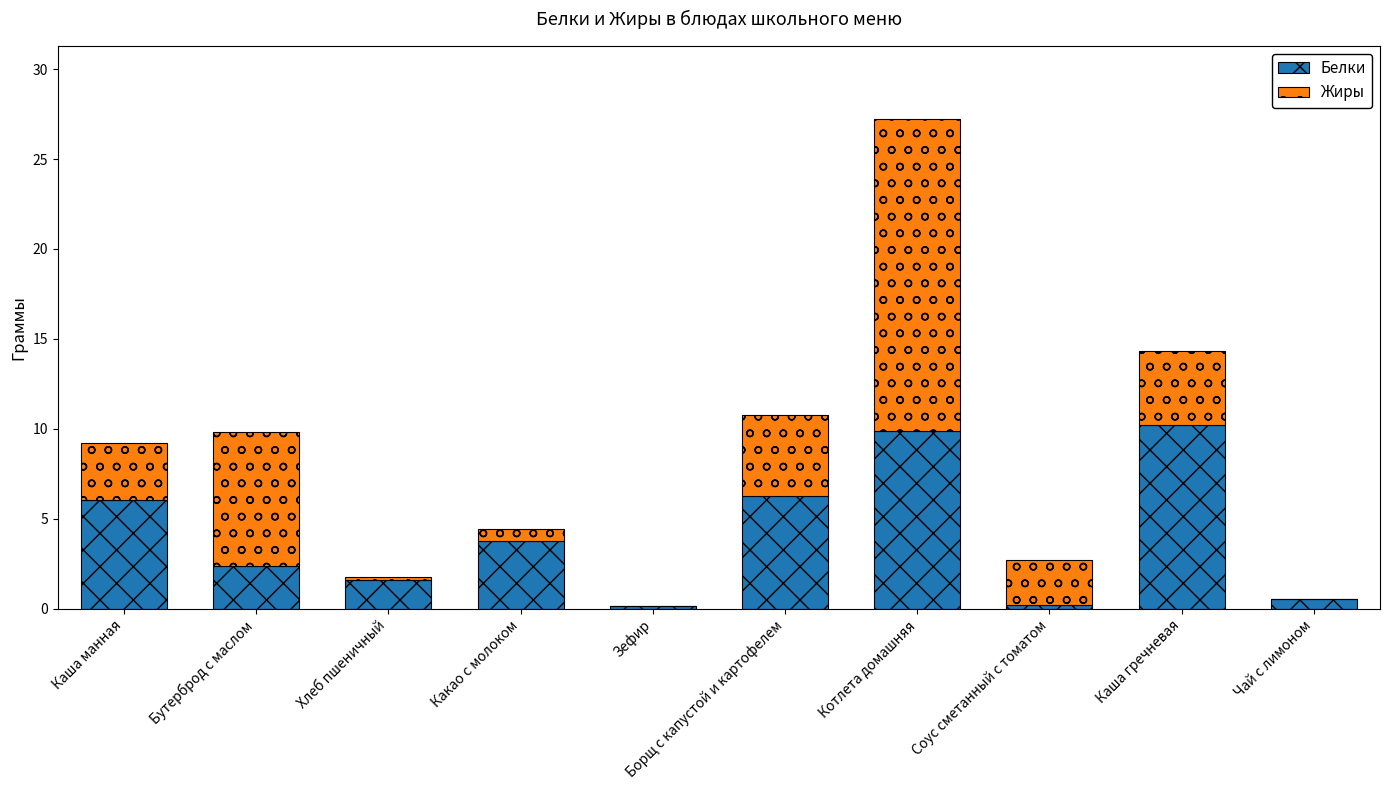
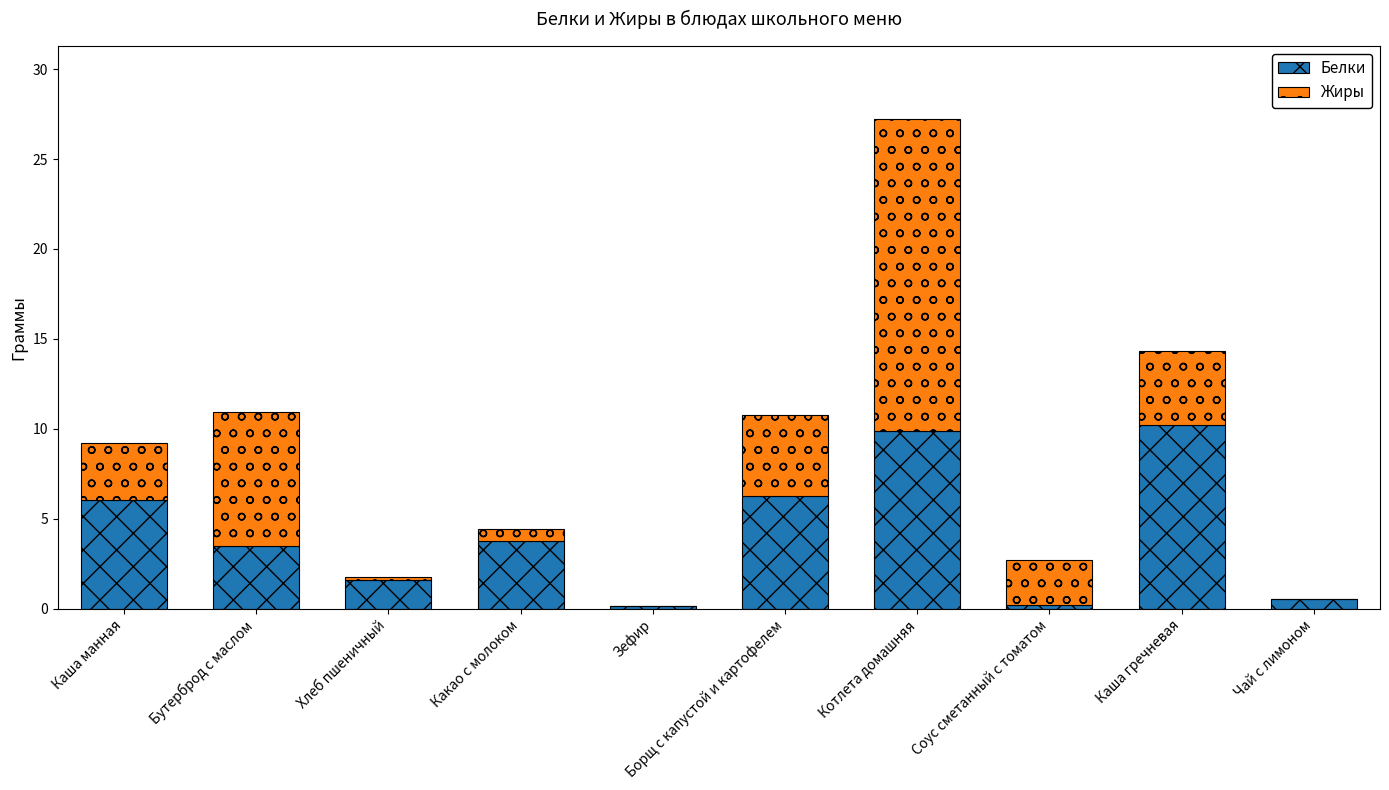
Белки, Бутерброд с маслом: 2.4 -> 3.5
